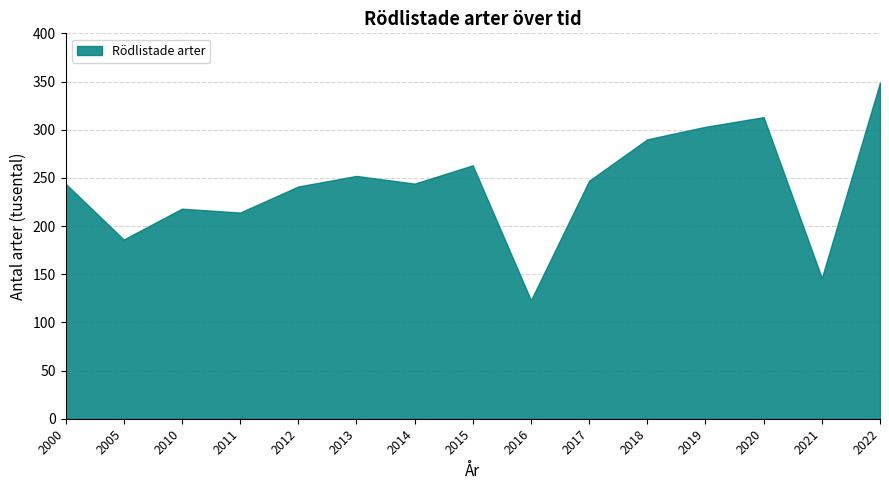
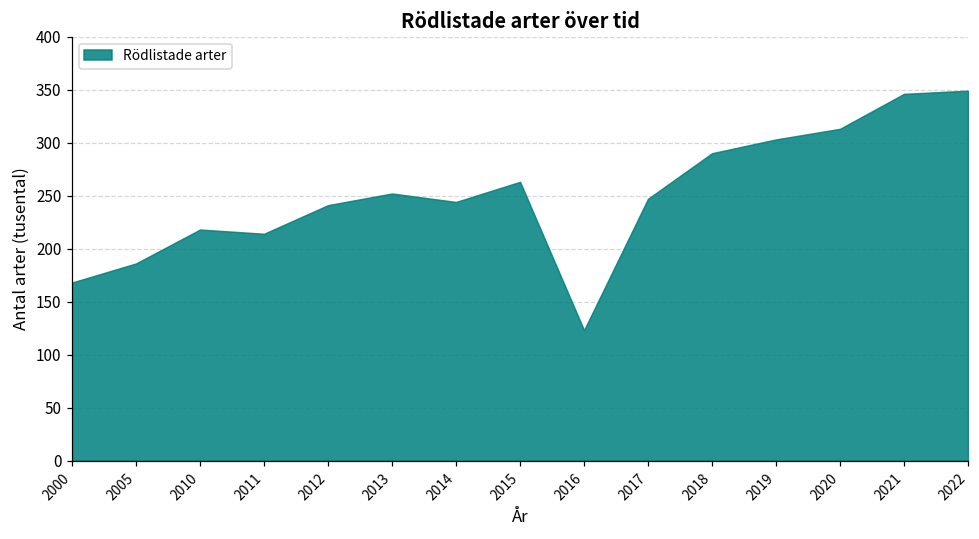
2000: 240 -> 170
2021: 150 -> 350
